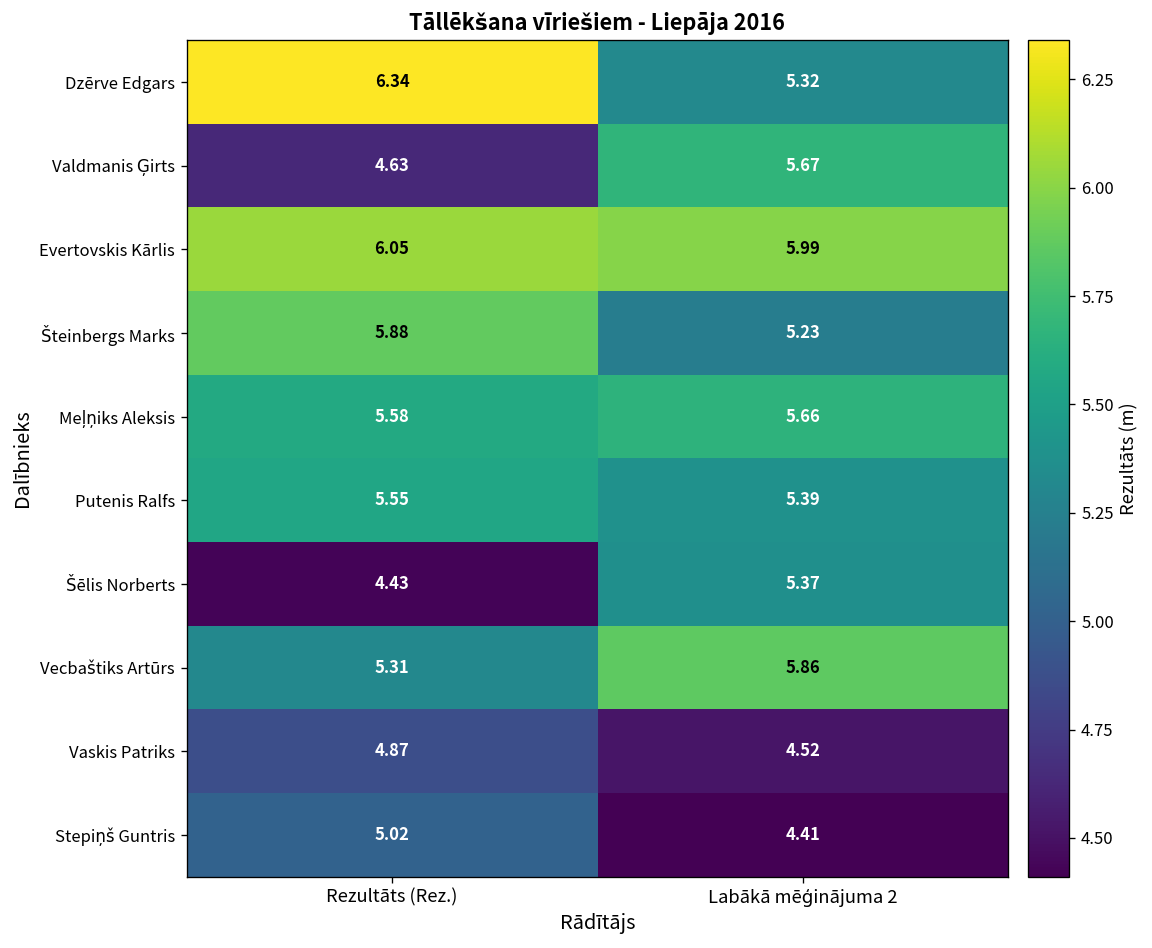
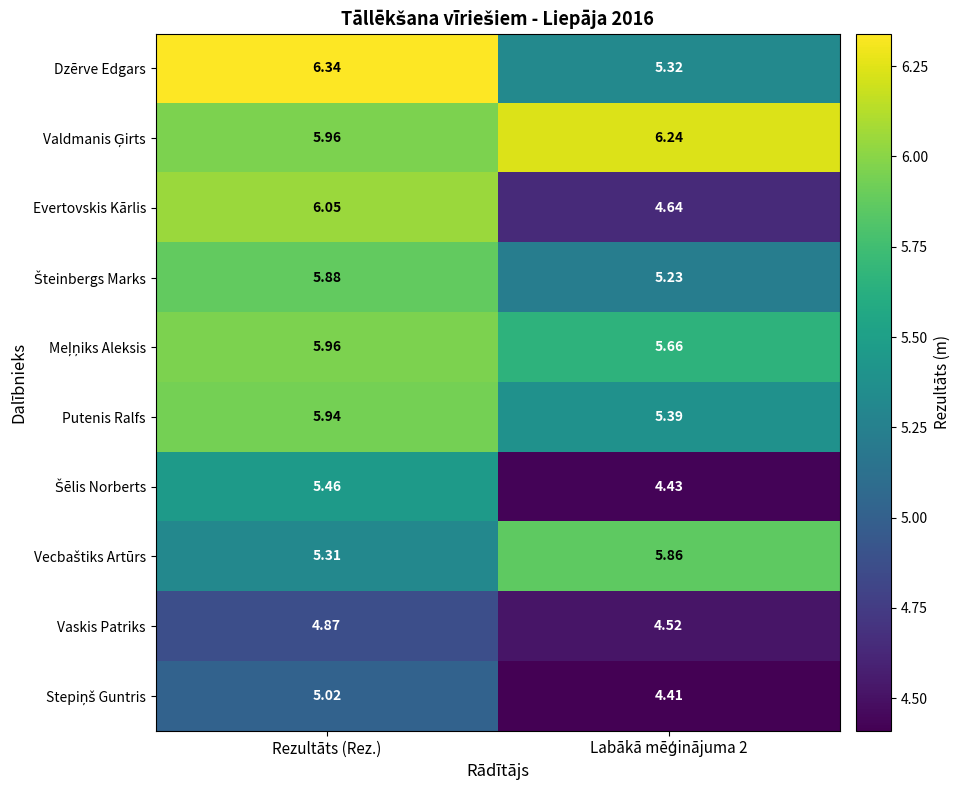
Valdmanis Ģirts, Rezultāts (Rez.): 4.63 -> 5.96
Valdmanis Ģirts, Labākā mēģinājuma 2: 5.67 -> 6.24
Evertovskis Kārlis, Labākā mēģinājuma 2: 5.99 -> 4.64
Meļņiks Aleksis, Rezultāts (Rez.): 5.58 -> 5.96
Putenis Ralfs, Rezultāts (Rez.): 5.55 -> 5.94
Šēlis Norberts, Rezultāts (Rez.): 4.43 -> 5.46
Šēlis Norberts, Labākā mēģinājuma 2: 5.37 -> 4.43
